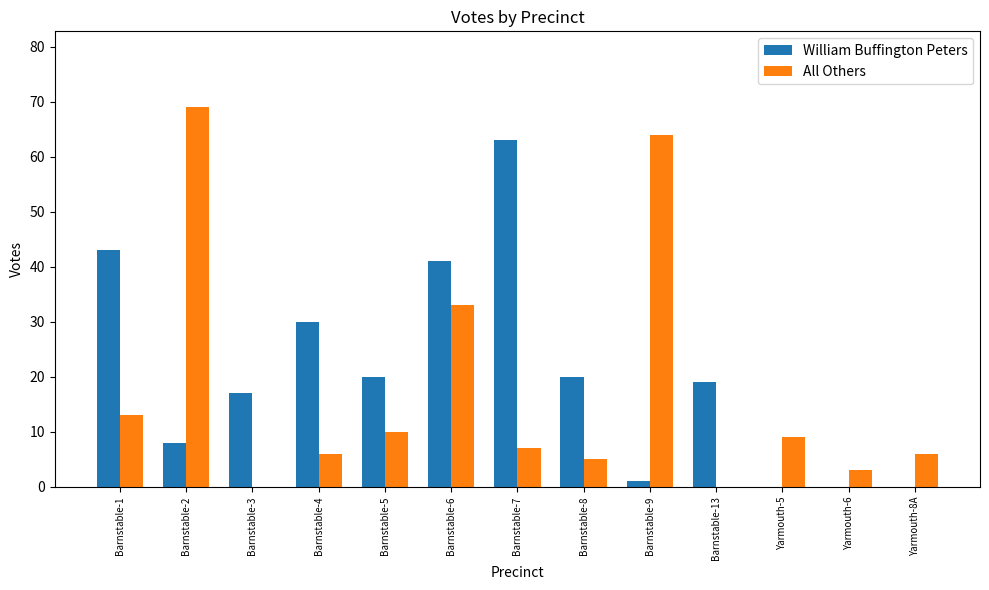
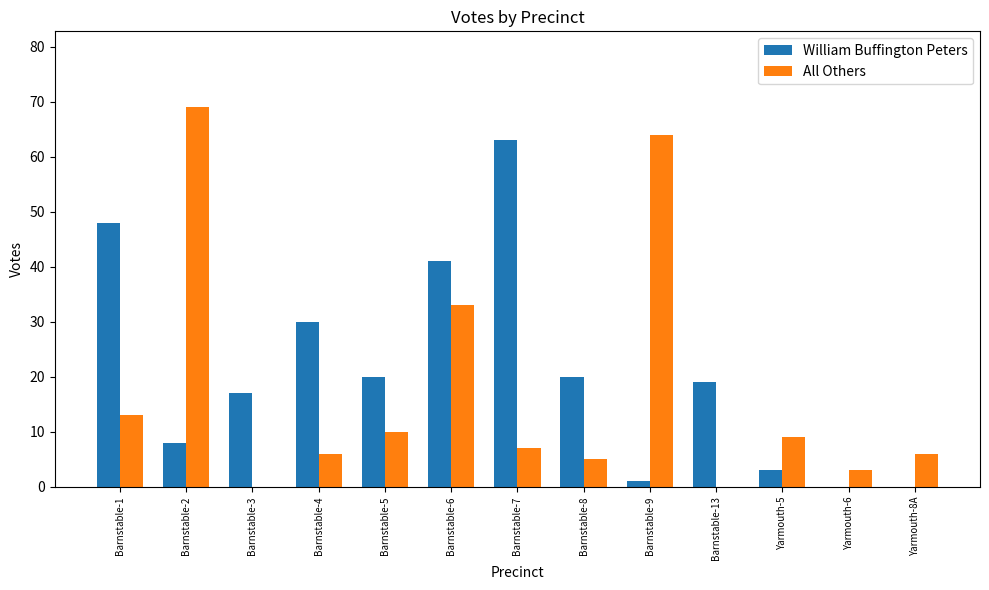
William Buffington Peters, Barnstable-1: 43 -> 48
William Buffington Peters, Yarmouth-5: 0 -> 3
